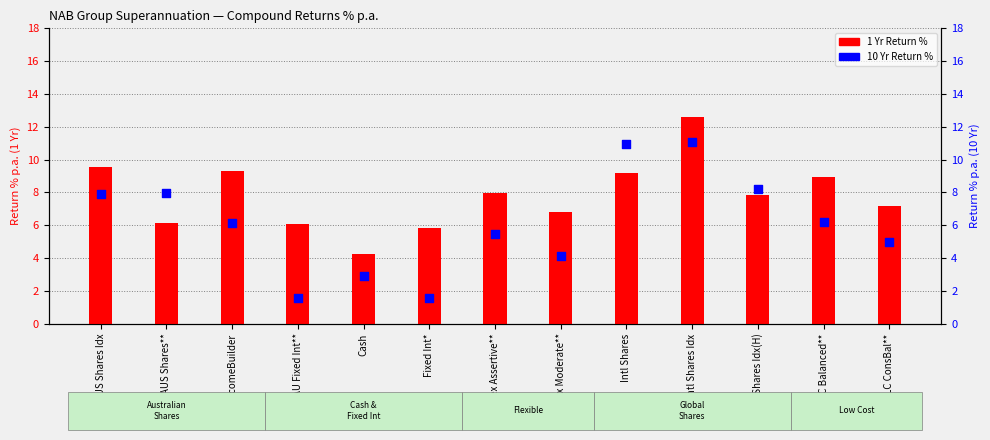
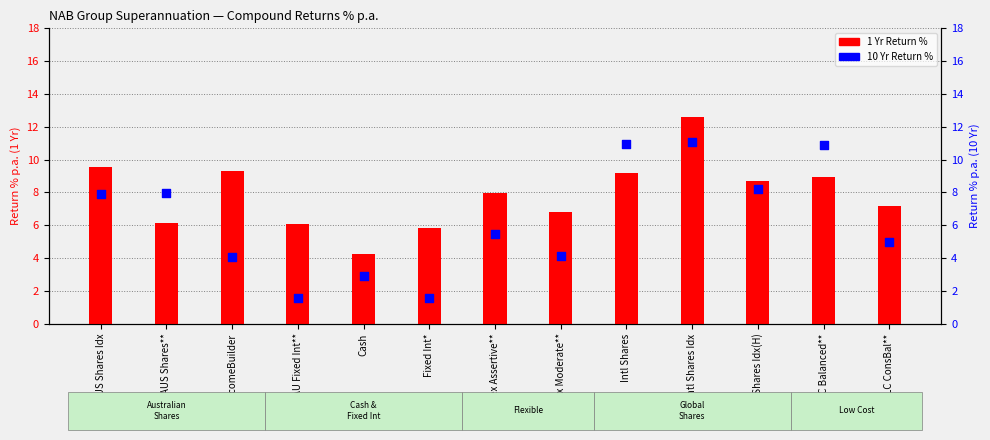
1 Yr Return %, Intl Shares Idx(H): 7.8 -> 8.7
10 Yr Return %, IncomeBuilder: 6.1 -> 4.1
10 Yr Return %, LC Balanced**: 6.2 -> 10.9
